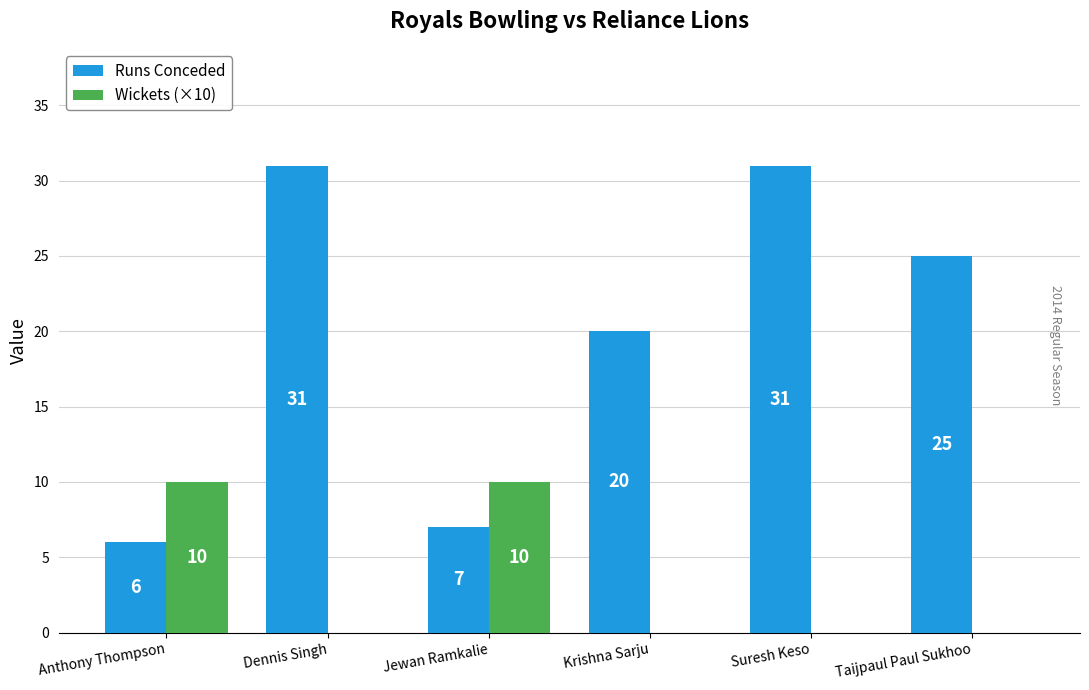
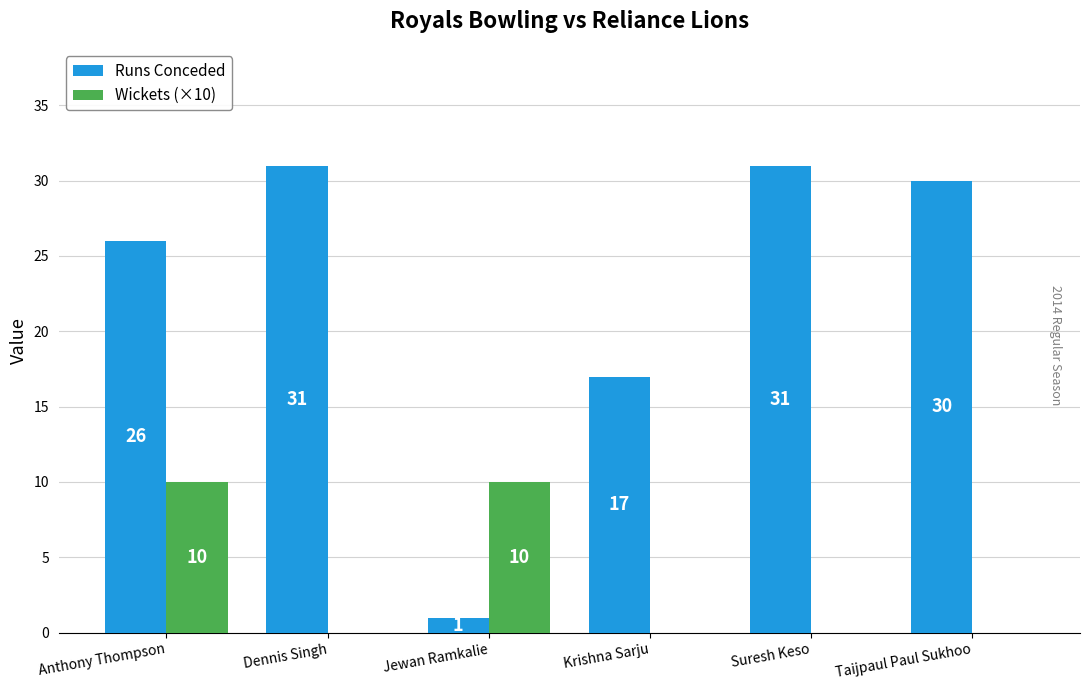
Runs Conceded, Anthony Thompson: 6 -> 26
Runs Conceded, Jewan Ramkalie: 7 -> 1
Runs Conceded, Krishna Sarju: 20 -> 17
Runs Conceded, Taijpaul Paul Sukhoo: 25 -> 30
